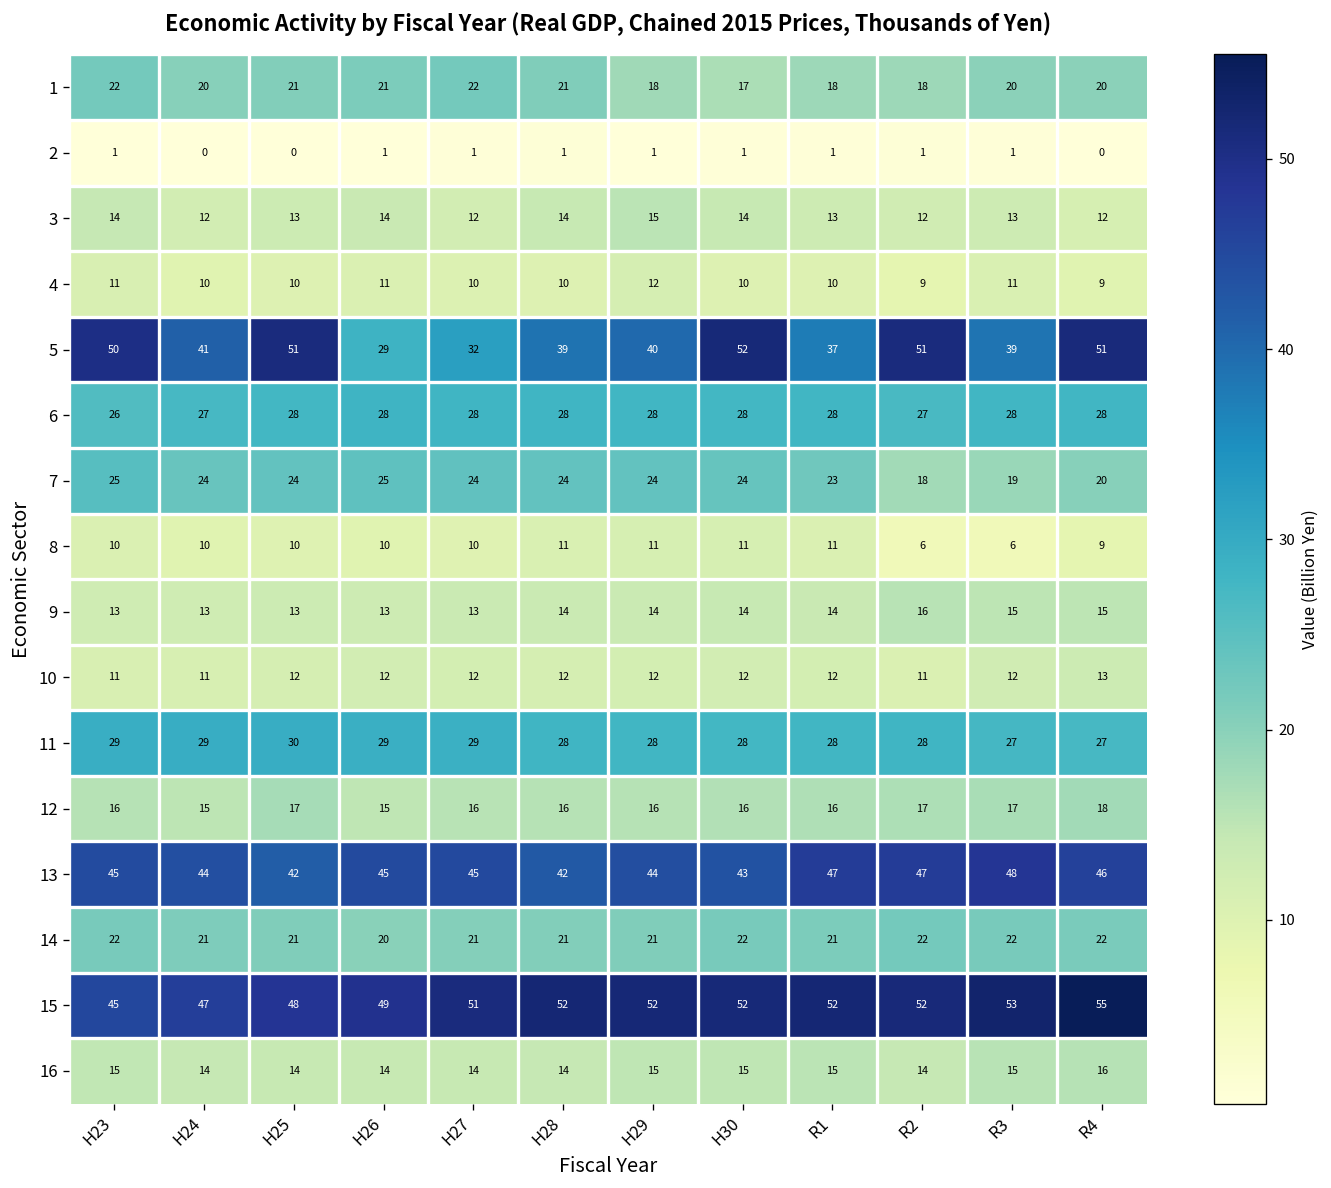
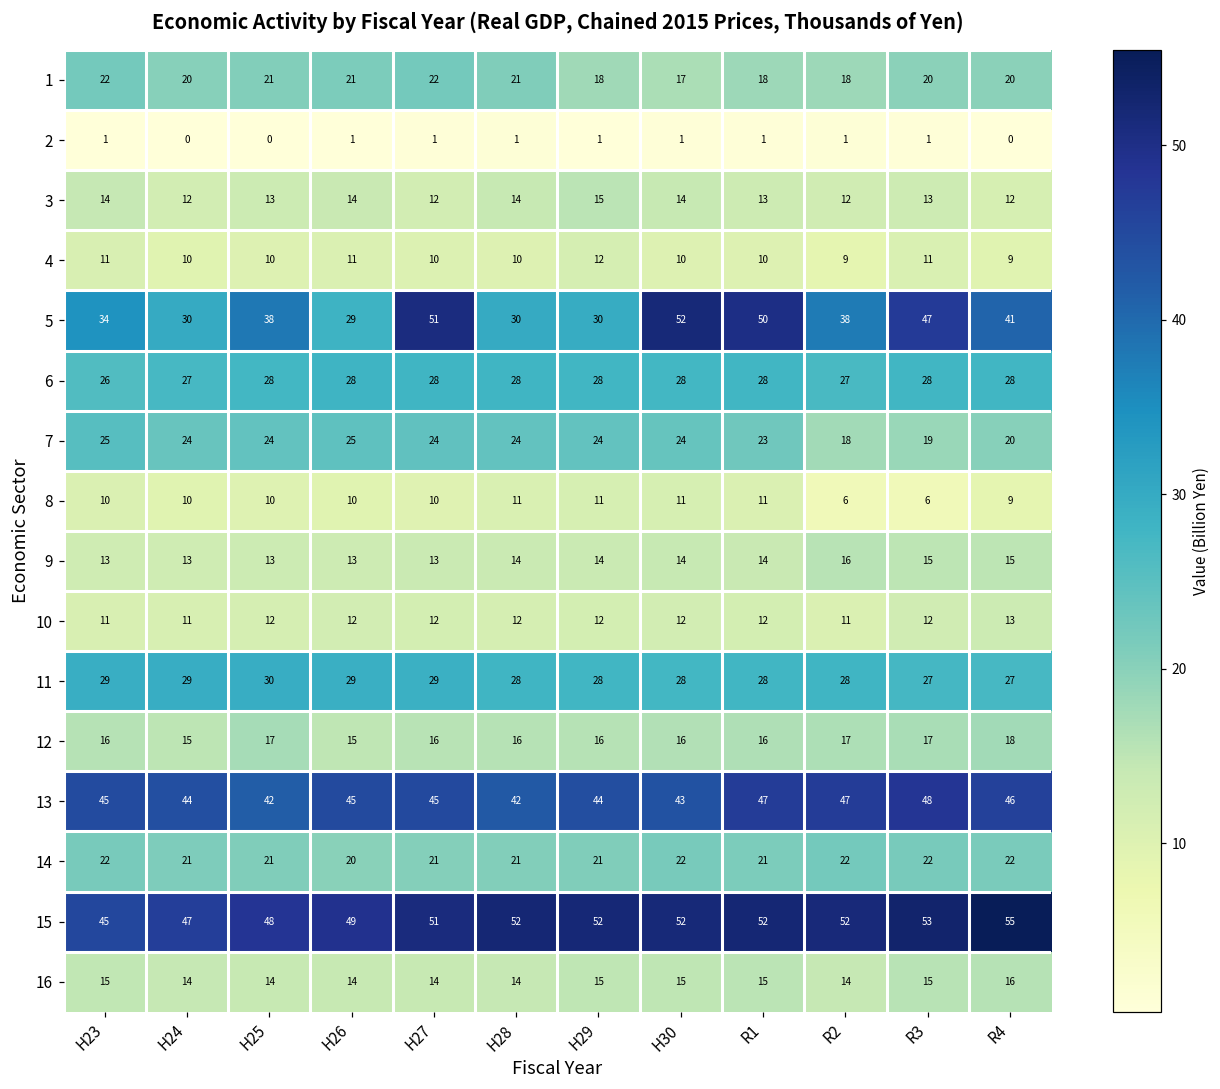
5, H23: 50 -> 34
5, H24: 41 -> 30
5, H25: 51 -> 38
5, H27: 32 -> 51
5, H28: 39 -> 30
5, H29: 40 -> 30
5, R1: 37 -> 50
5, R2: 51 -> 38
5, R3: 39 -> 47
5, R4: 51 -> 41
